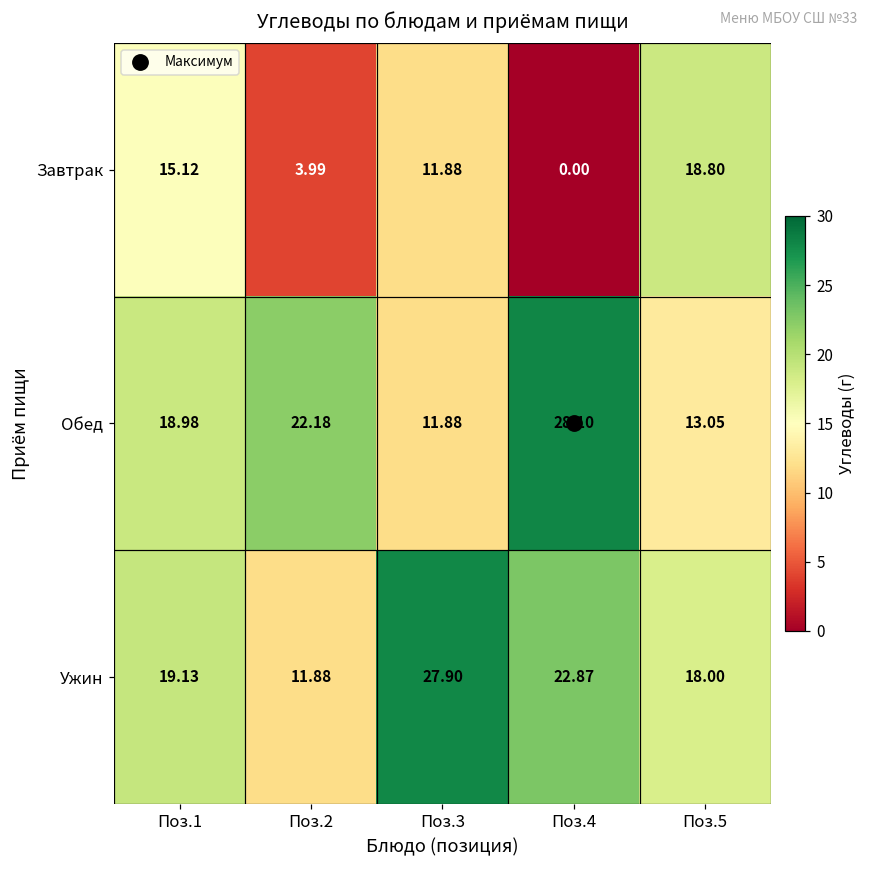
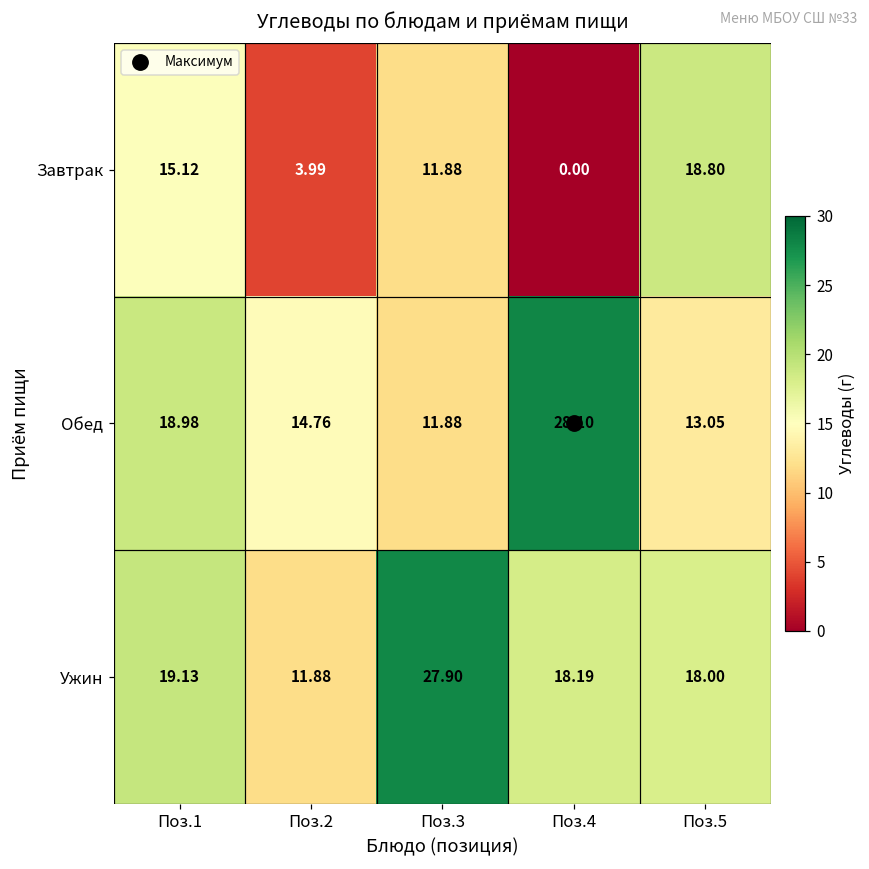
Обед, Поз.2: 22.18 -> 14.76
Ужин, Поз.4: 22.87 -> 18.19
